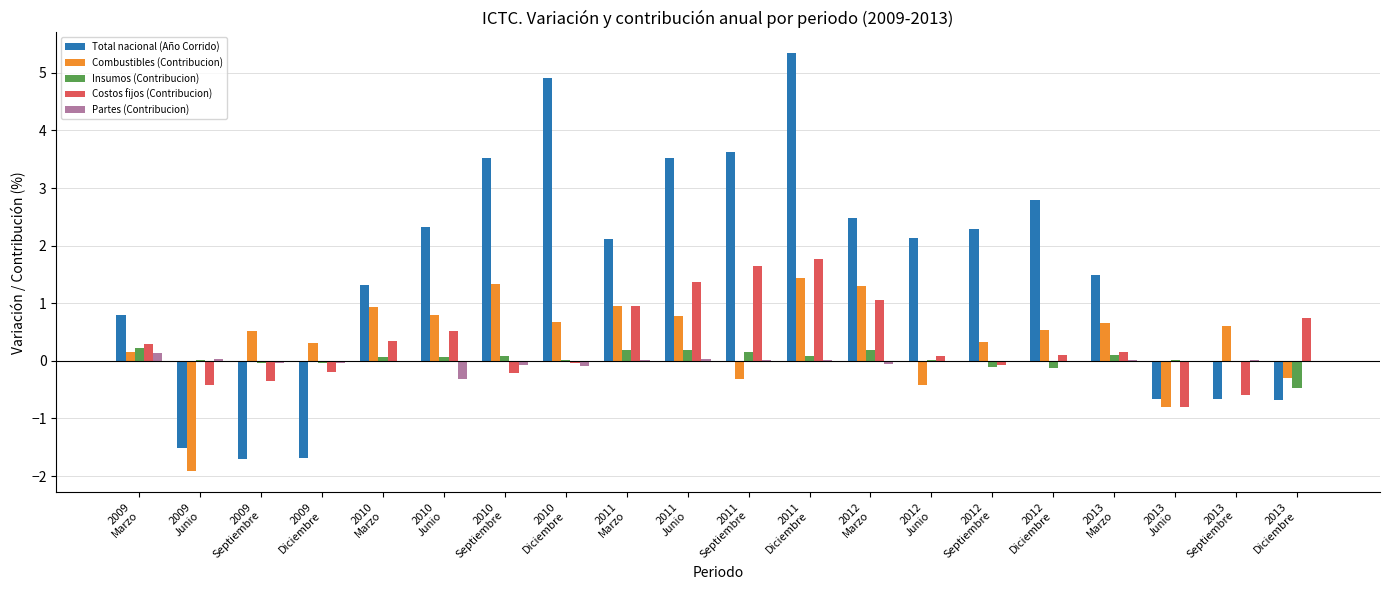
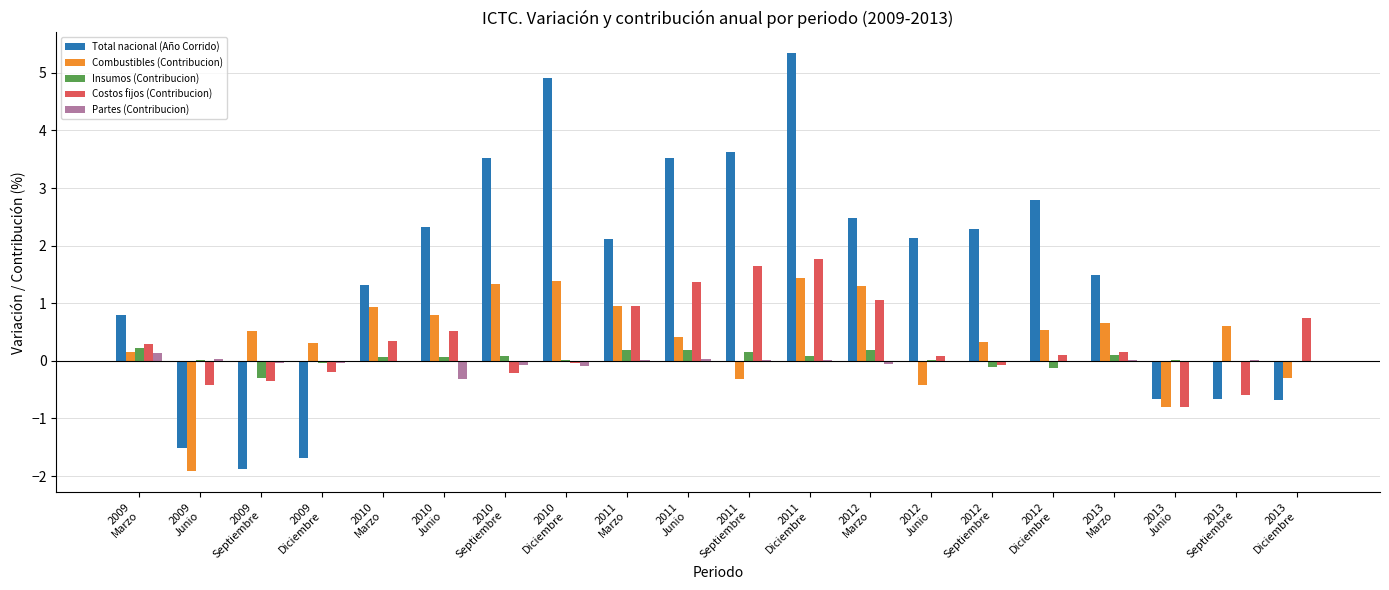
Total nacional (Año Corrido), 2009 Septiembre: -1.7 -> -1.9
Insumos (Contribucion), 2009 Septiembre: 0.0 -> -0.3
Combustibles (Contribucion), 2010 Diciembre: 0.7 -> 1.4
Combustibles (Contribucion), 2011 Junio: 0.8 -> 0.4
Insumos (Contribucion), 2013 Diciembre: -0.5 -> 0.0
